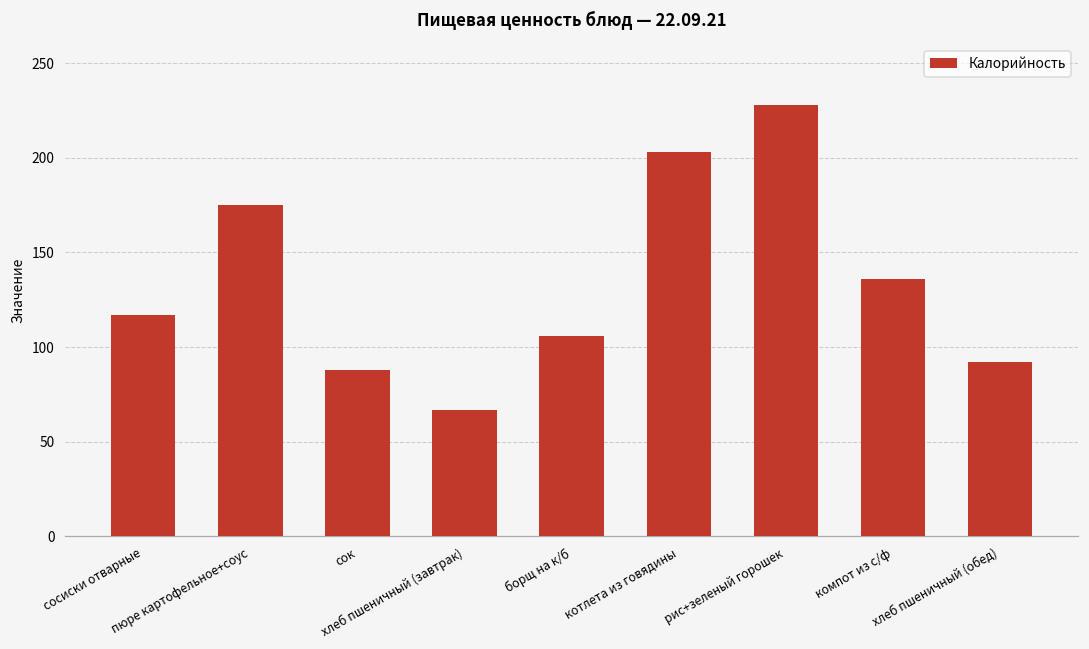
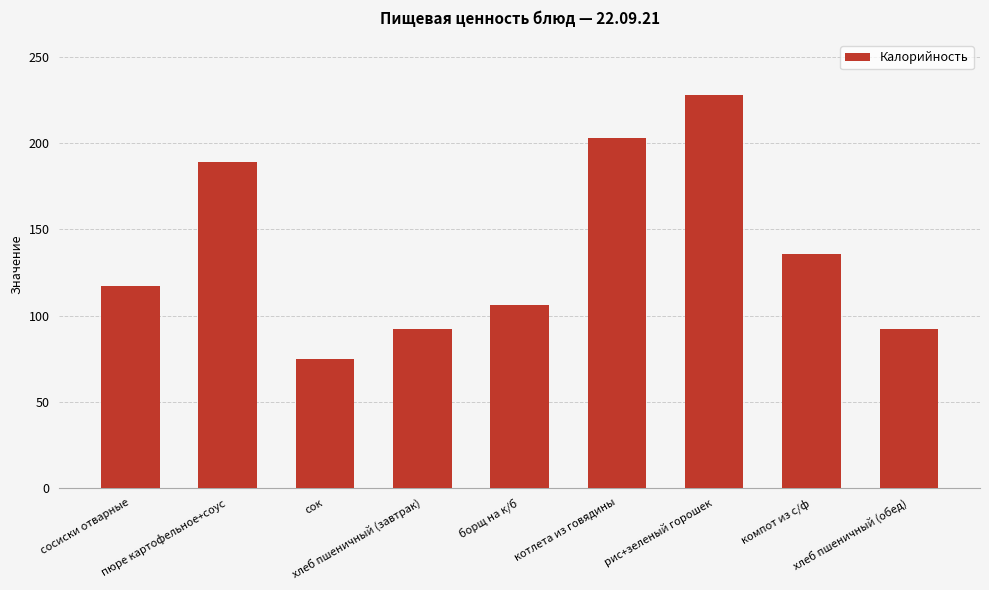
пюре картофельное+соус: 175 -> 189
сок: 88 -> 75
хлеб пшеничный (завтрак): 67 -> 92
